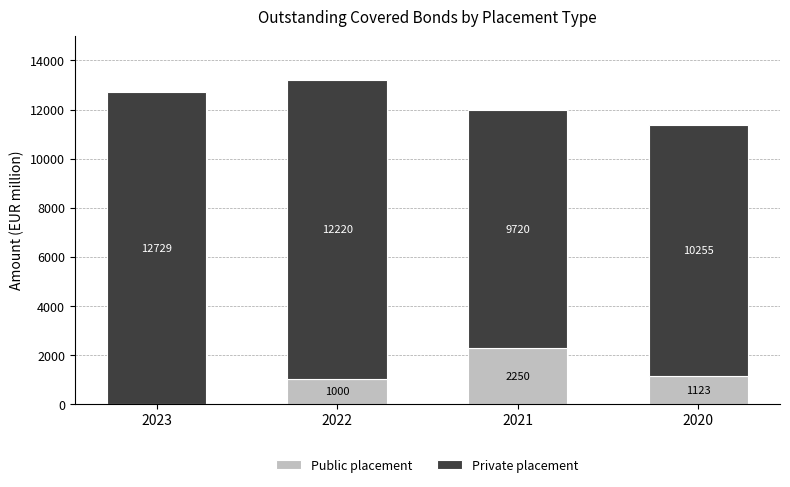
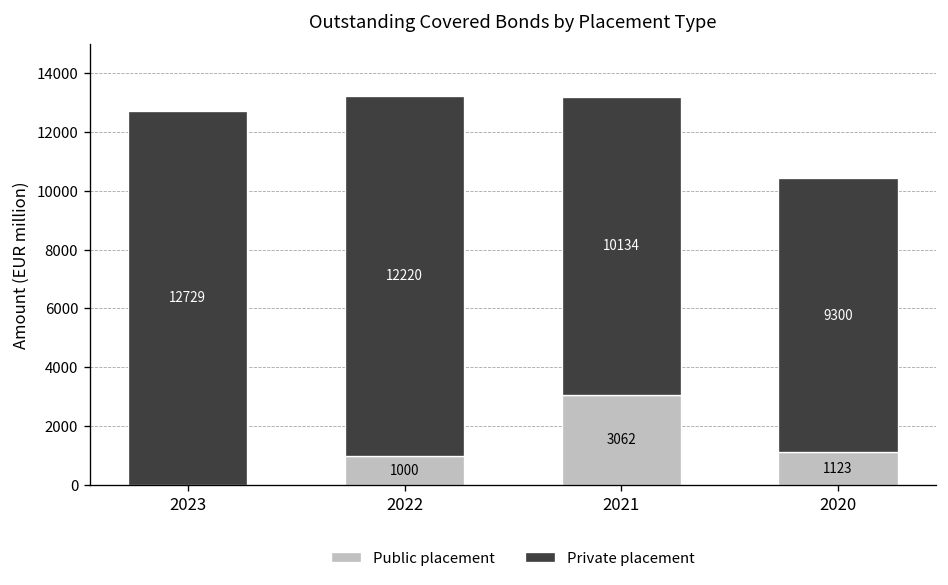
Public placement, 2021: 2250 -> 3062
Private placement, 2021: 9720 -> 10134
Private placement, 2020: 10255 -> 9300
